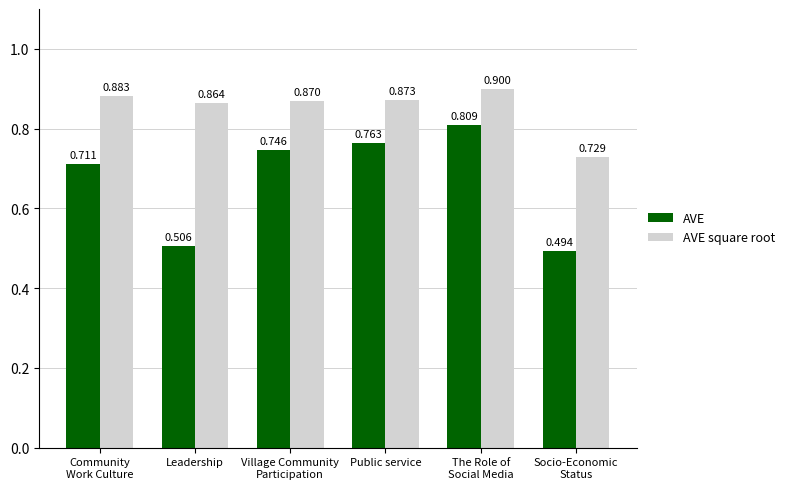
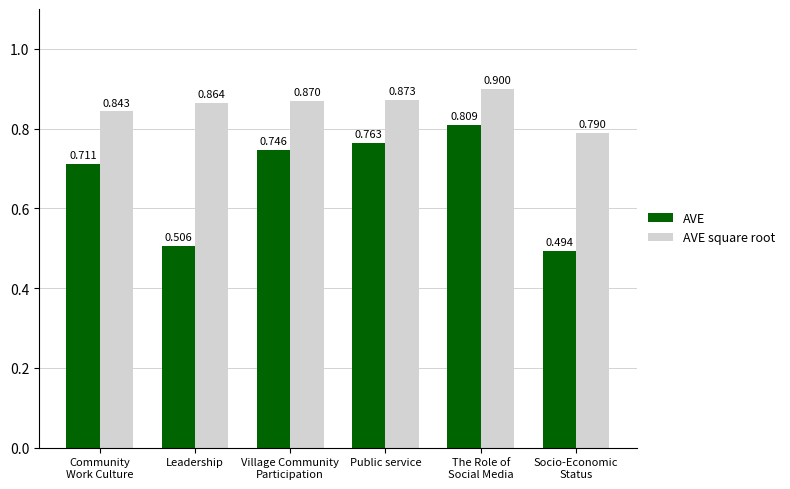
AVE square root, Community Work Culture: 0.883 -> 0.843
AVE square root, Socio-Economic Status: 0.729 -> 0.790
